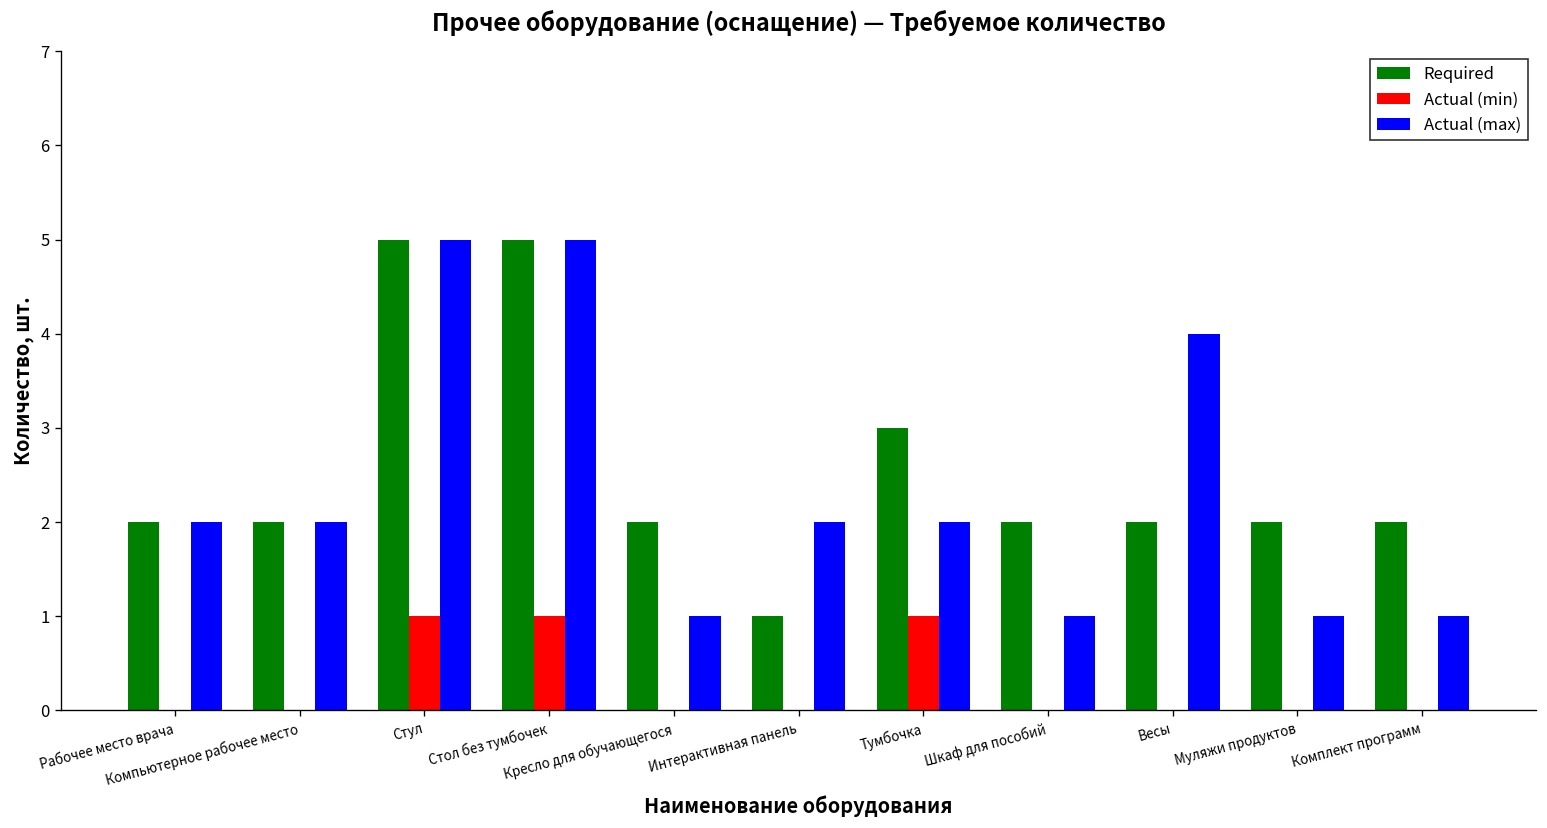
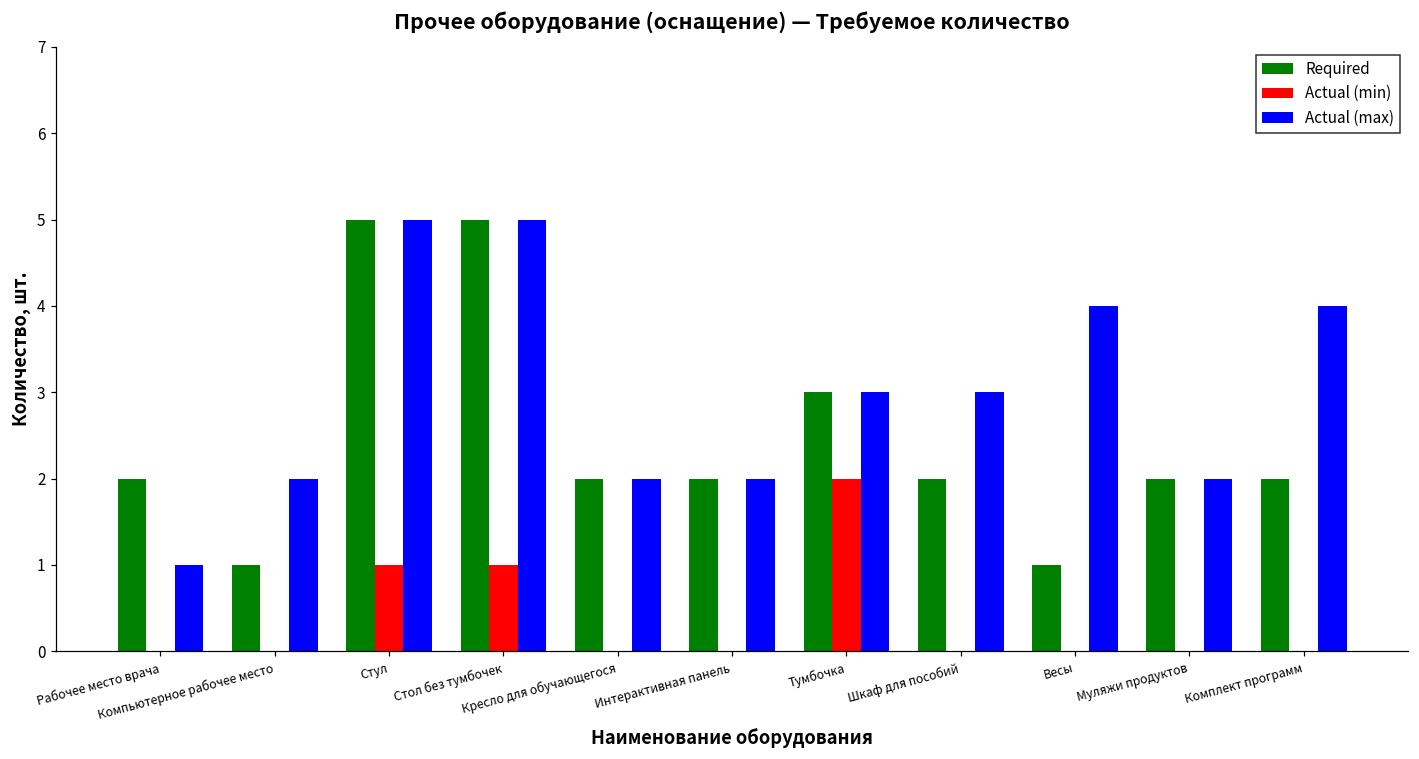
Actual (max), Рабочее место врача: 2 -> 1
Required, Компьютерное рабочее место: 2 -> 1
Actual (max), Кресло для обучающегося: 1 -> 2
Required, Интерактивная панель: 1 -> 2
Actual (min), Тумбочка: 1 -> 2
Actual (max), Тумбочка: 2 -> 3
Actual (max), Шкаф для пособий: 1 -> 3
Required, Весы: 2 -> 1
Actual (max), Муляжи продуктов: 1 -> 2
Actual (max), Комплект программ: 1 -> 4
